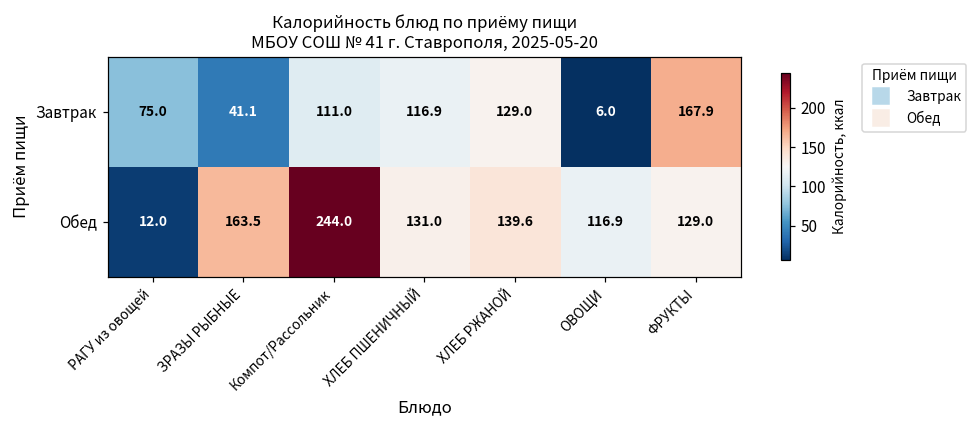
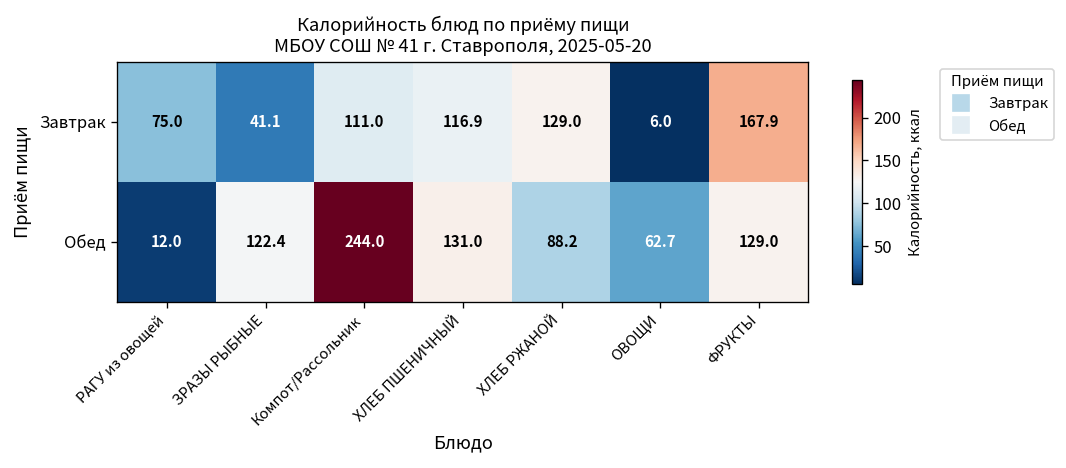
Обед, ЗРАЗЫ РЫБНЫЕ: 163.5 -> 122.4
Обед, ХЛЕБ РЖАНОЙ: 139.6 -> 88.2
Обед, ОВОЩИ: 116.9 -> 62.7
